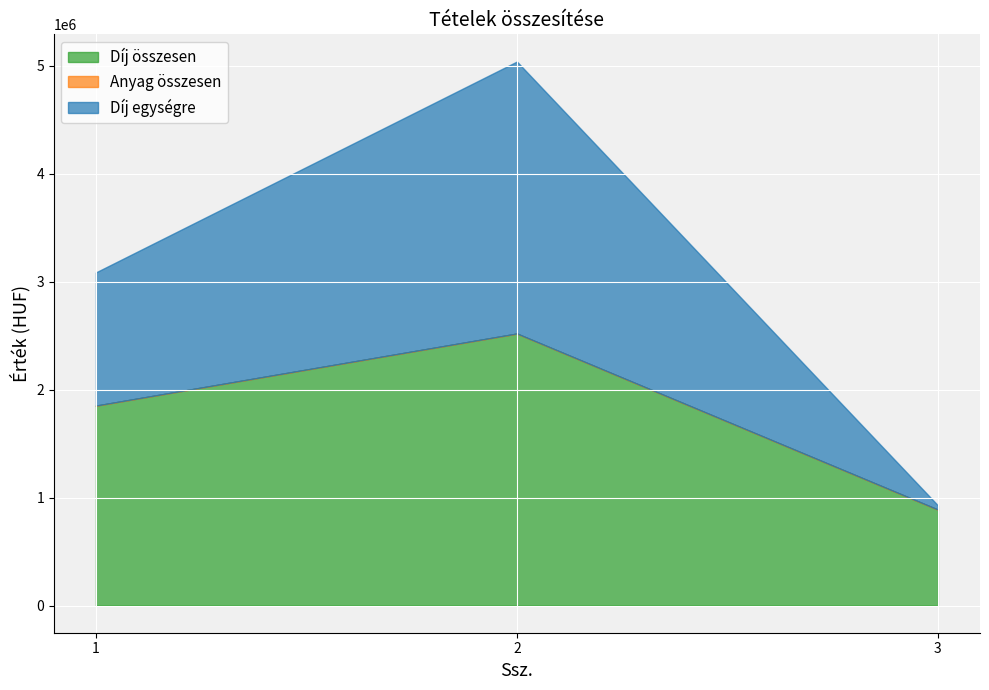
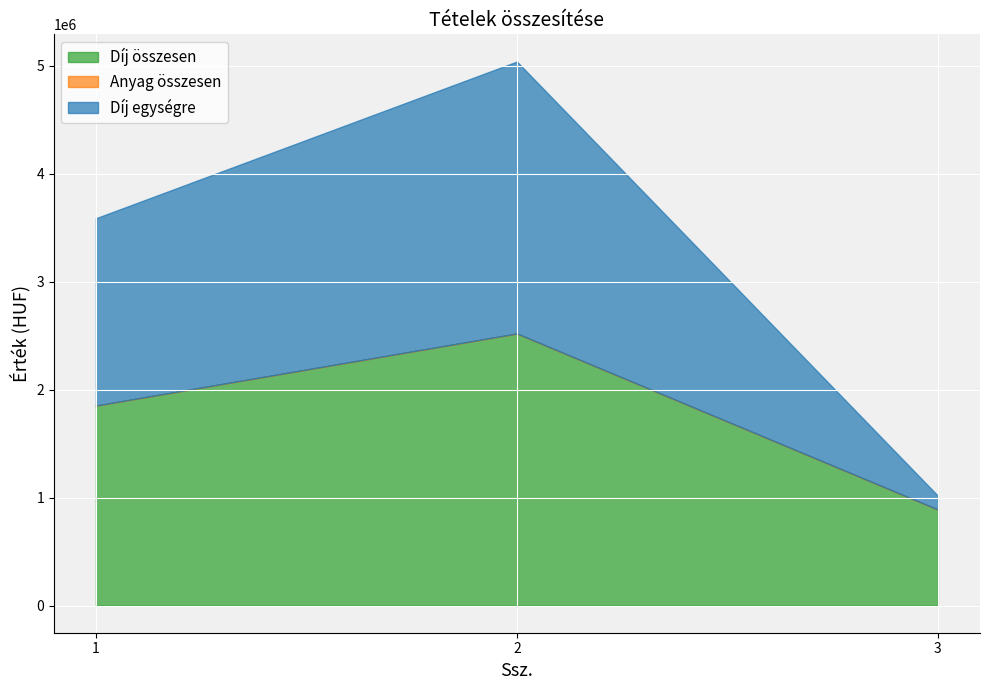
Díj egységre, 1: 1230000 -> 1740000
Díj egységre, 3: 40000 -> 130000
